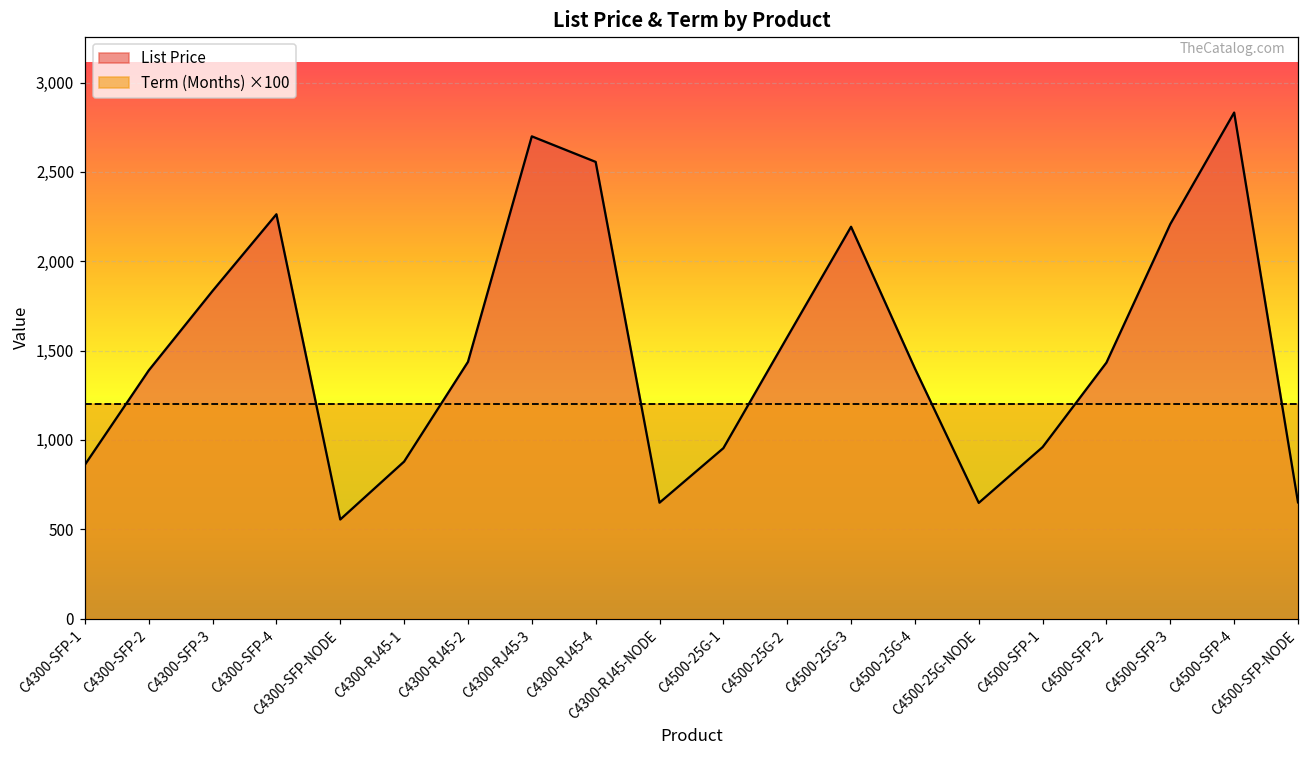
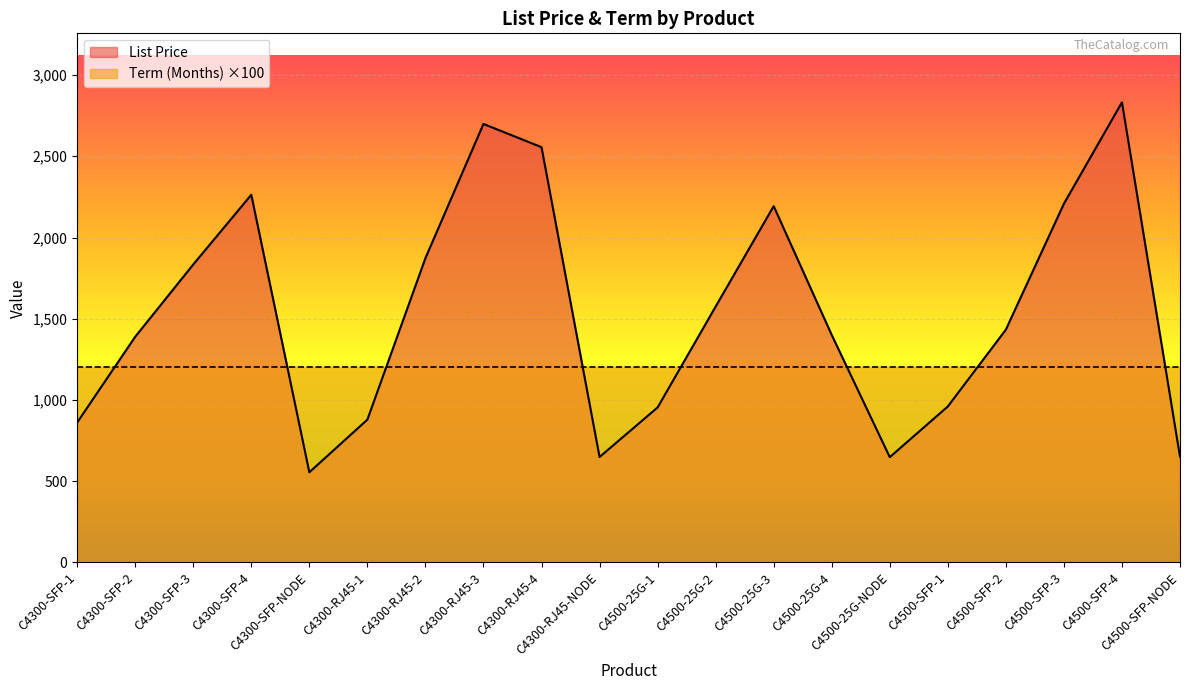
List Price, C4300-RJ45-2: 1,440 -> 1,870
